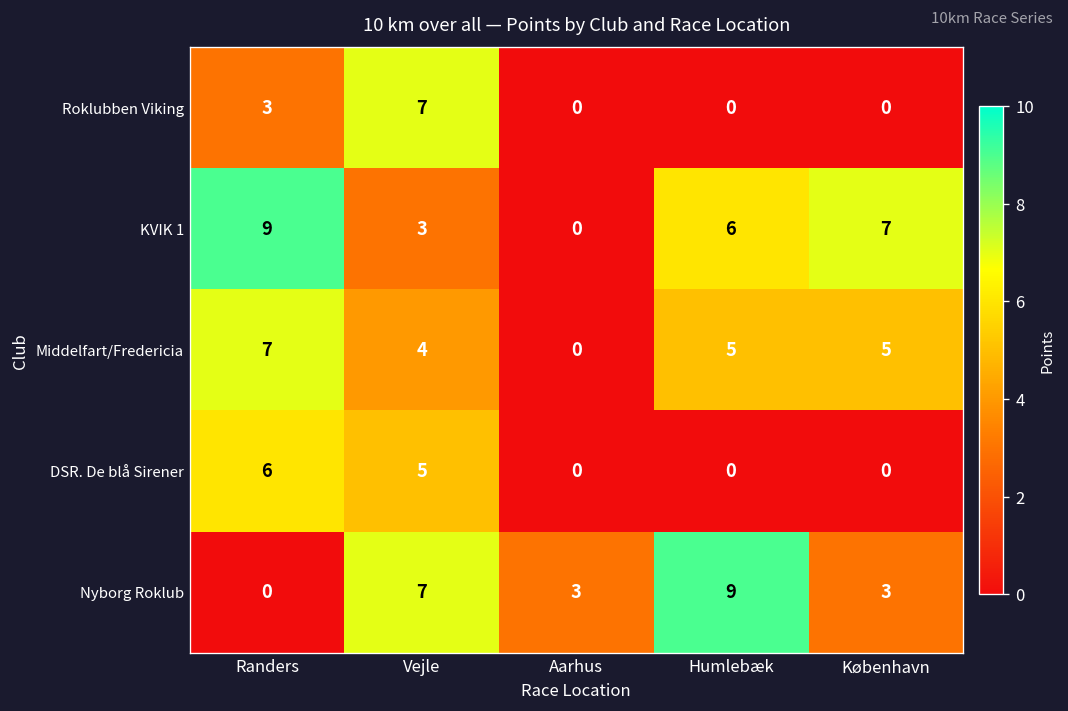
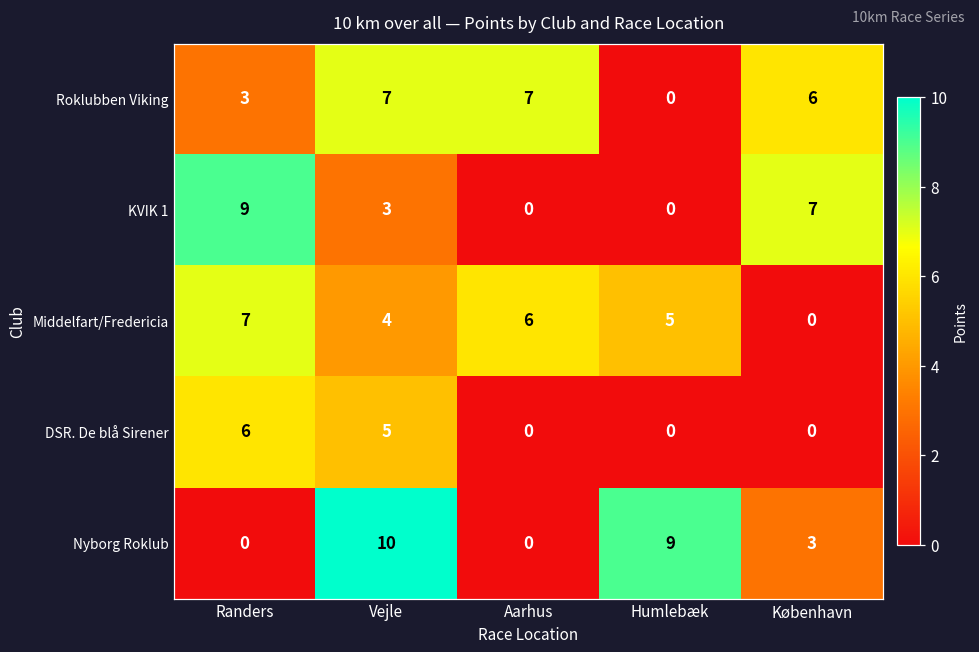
Roklubben Viking, Aarhus: 0 -> 7
Roklubben Viking, København: 0 -> 6
KVIK 1, Humlebæk: 6 -> 0
Middelfart/Fredericia, Aarhus: 0 -> 6
Middelfart/Fredericia, København: 5 -> 0
Nyborg Roklub, Vejle: 7 -> 10
Nyborg Roklub, Aarhus: 3 -> 0
